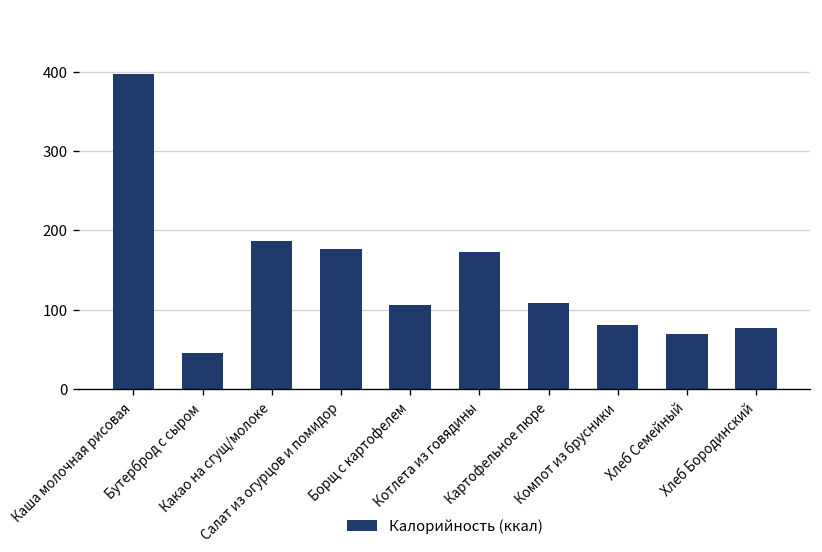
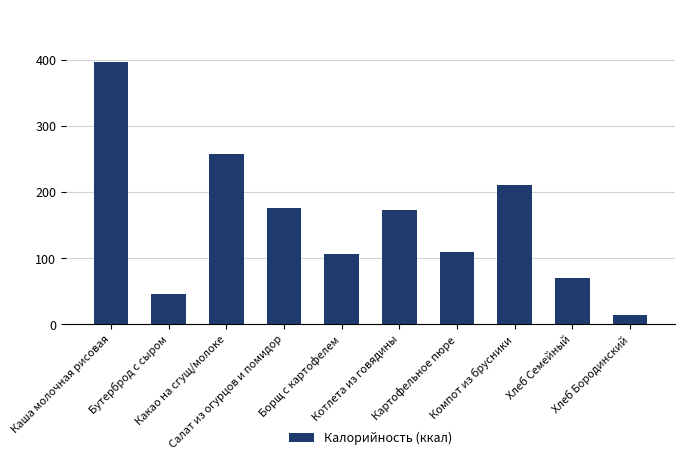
Какао на сгущ/молоке: 190 -> 260
Компот из брусники: 80 -> 210
Хлеб Бородинский: 80 -> 10
